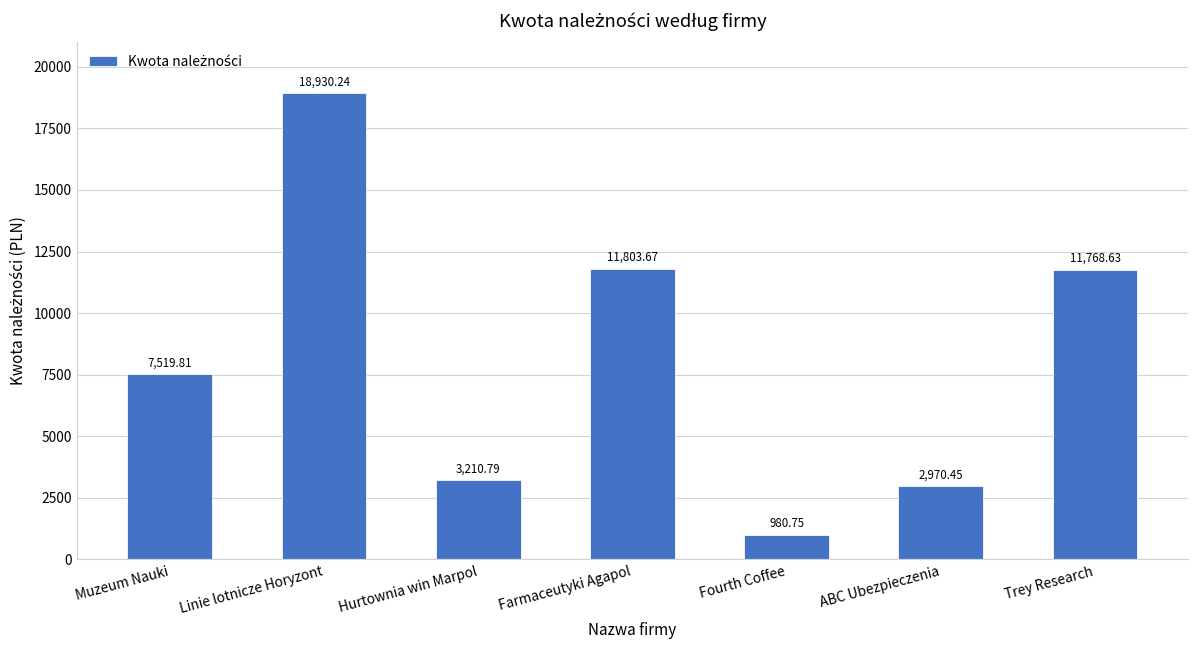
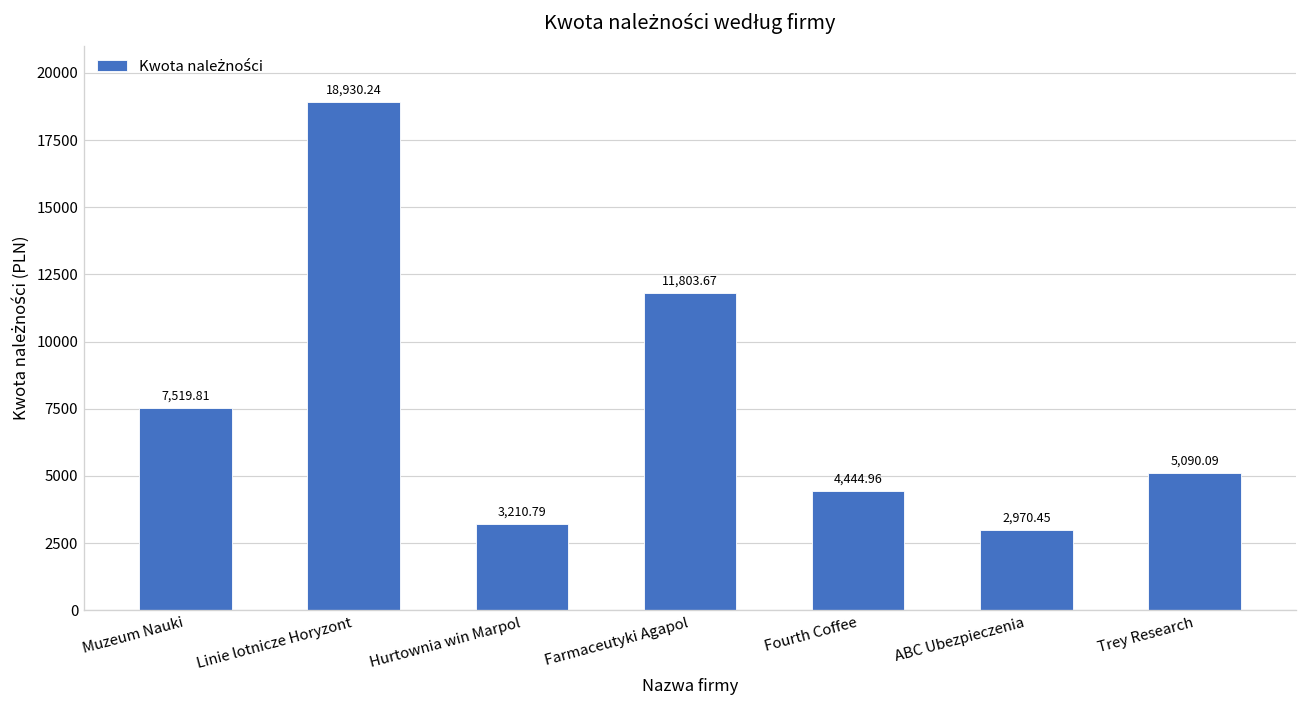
Fourth Coffee: 980.75 -> 4,444.96
Trey Research: 11,768.63 -> 5,090.09
